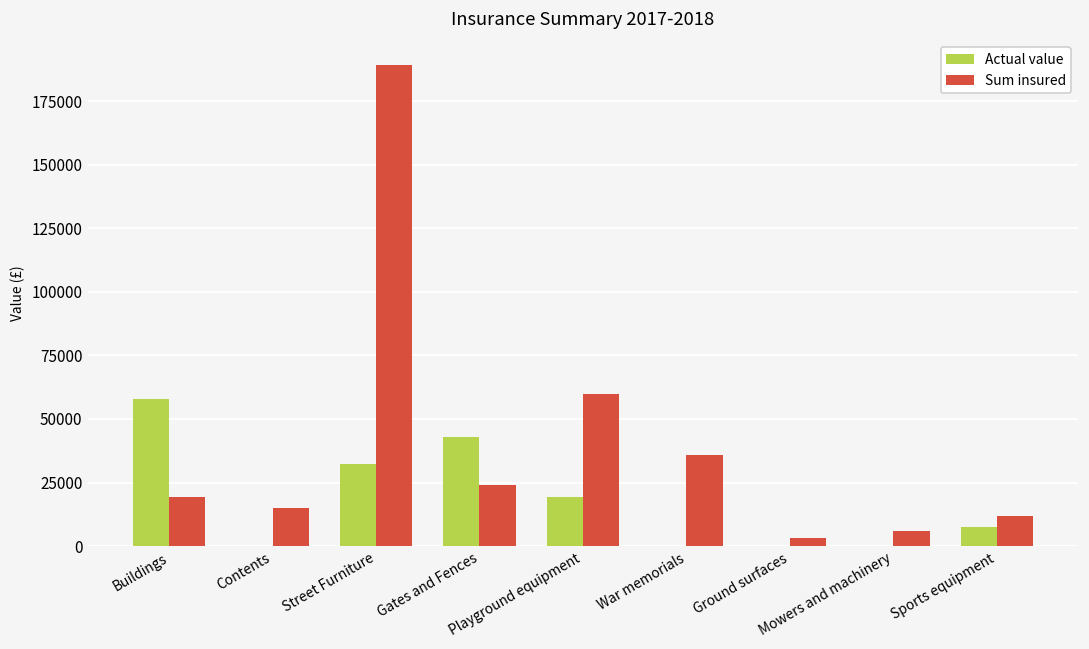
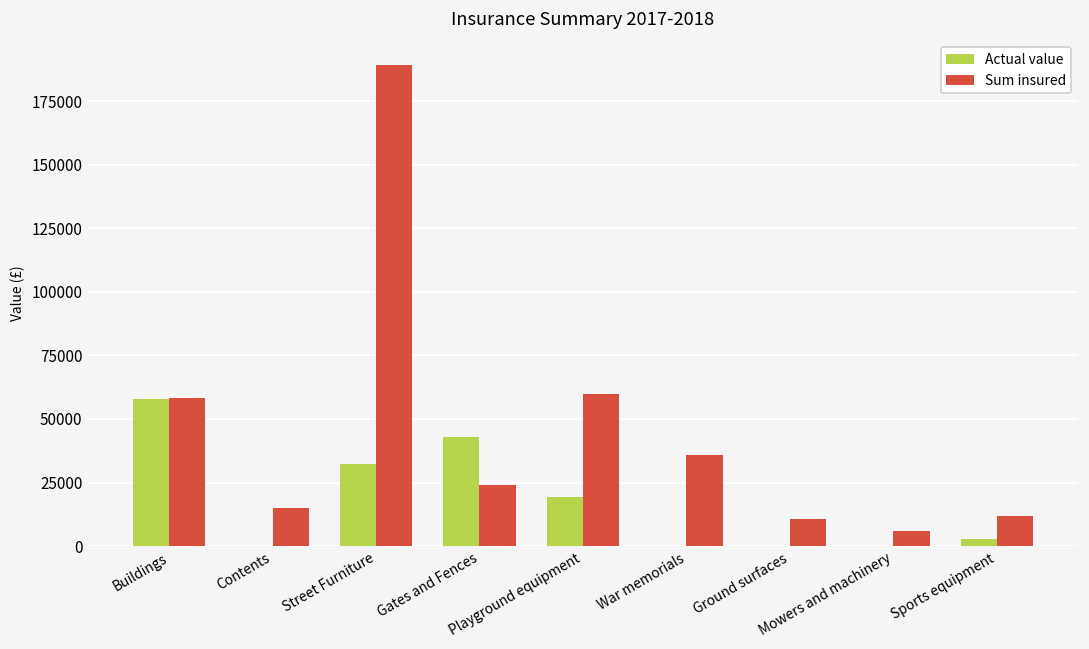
Sum insured, Buildings: 19000 -> 58000
Sum insured, Ground surfaces: 3000 -> 11000
Actual value, Sports equipment: 7000 -> 3000
